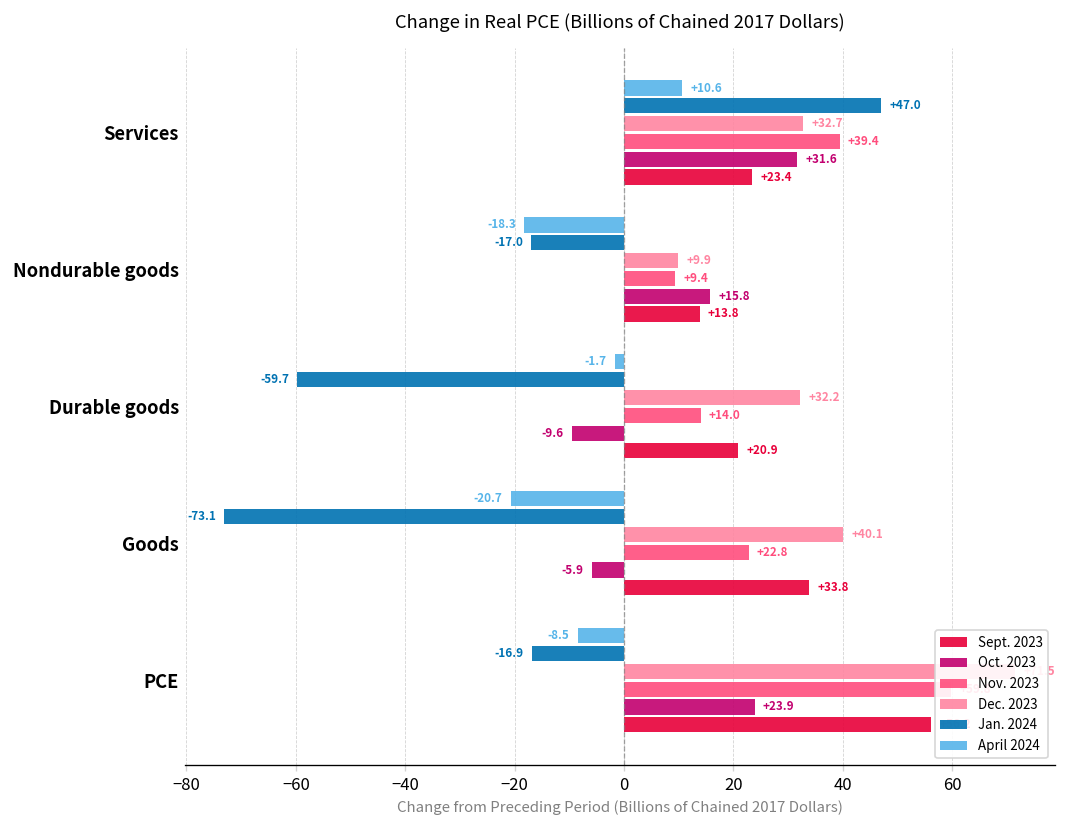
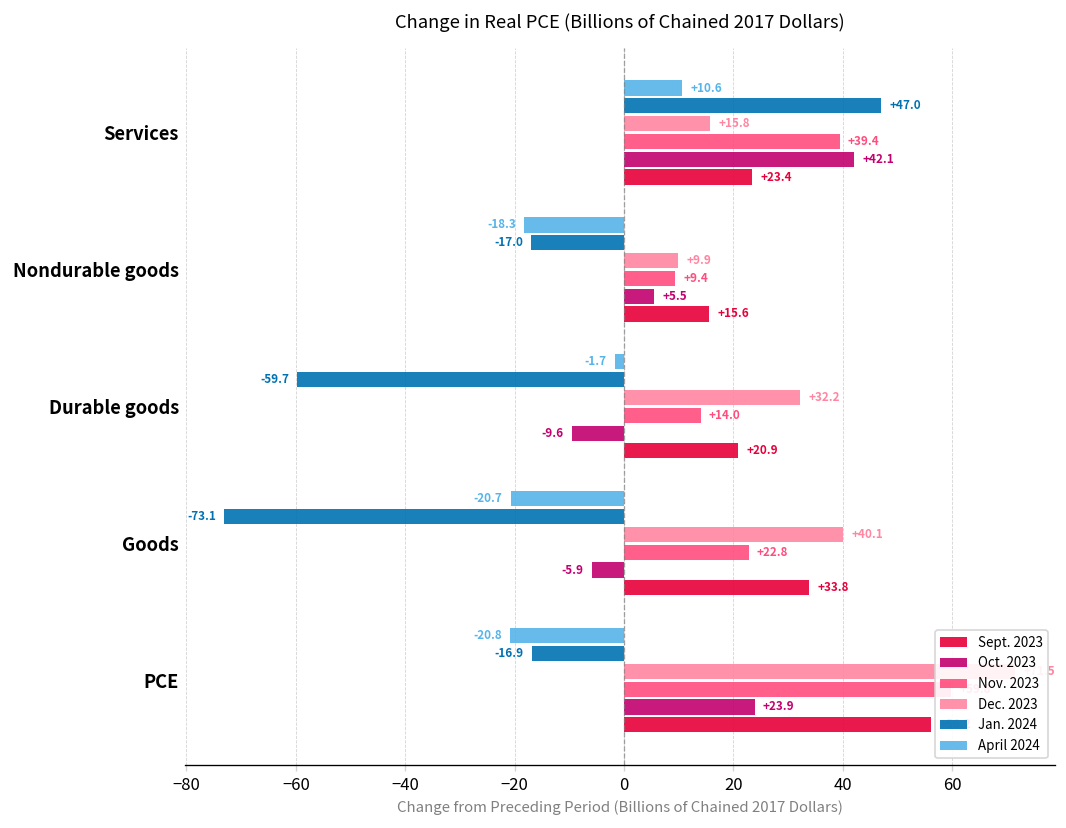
Dec. 2023, Services: +32.7 -> +15.8
Oct. 2023, Services: +31.6 -> +42.1
Oct. 2023, Nondurable goods: +15.8 -> +5.5
Sept. 2023, Nondurable goods: +13.8 -> +15.6
April 2024, PCE: -8.5 -> -20.8
